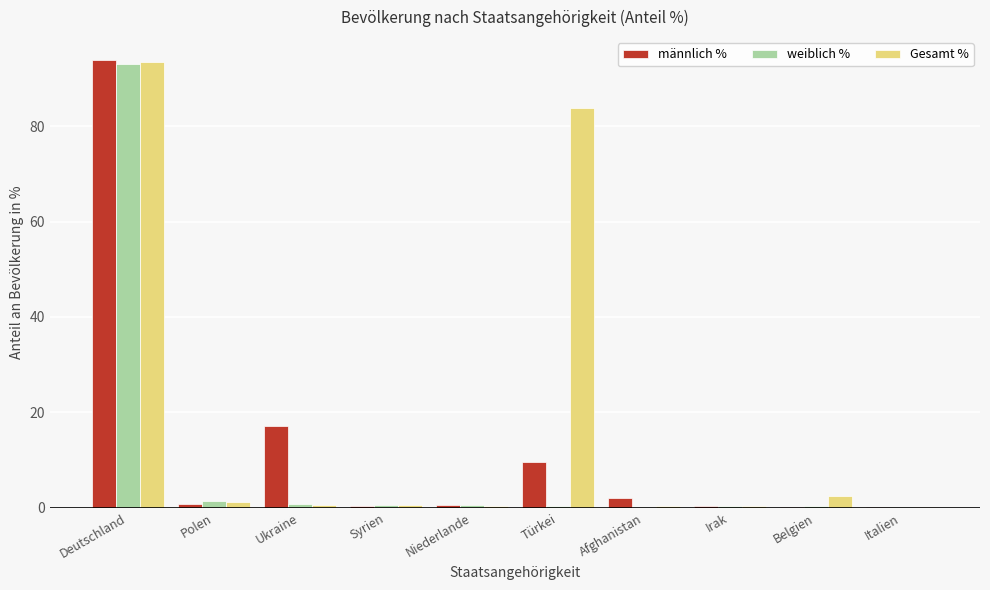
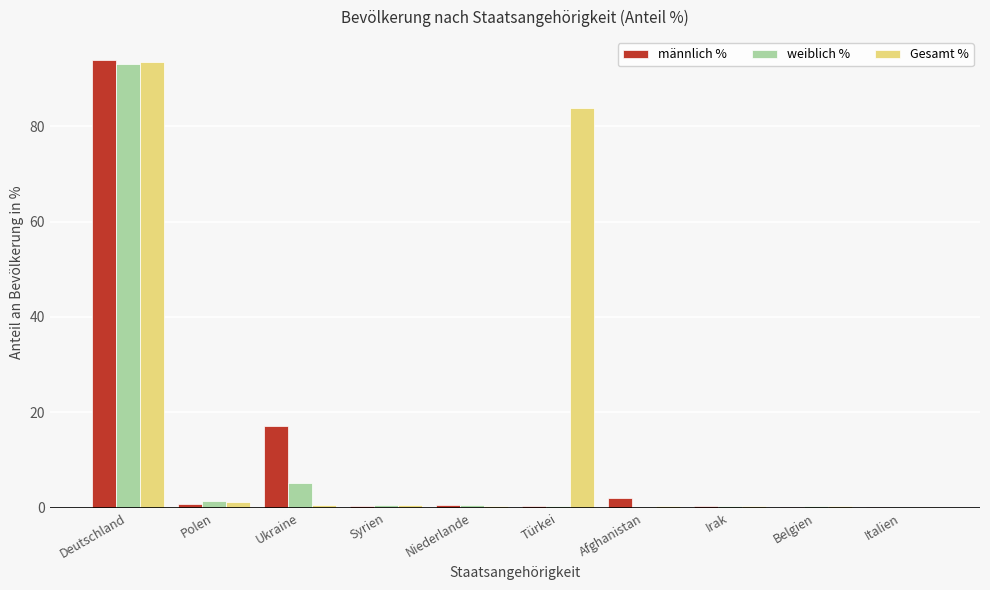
weiblich %, Ukraine: 1 -> 5
männlich %, Türkei: 10 -> 0
Gesamt %, Belgien: 3 -> 0
